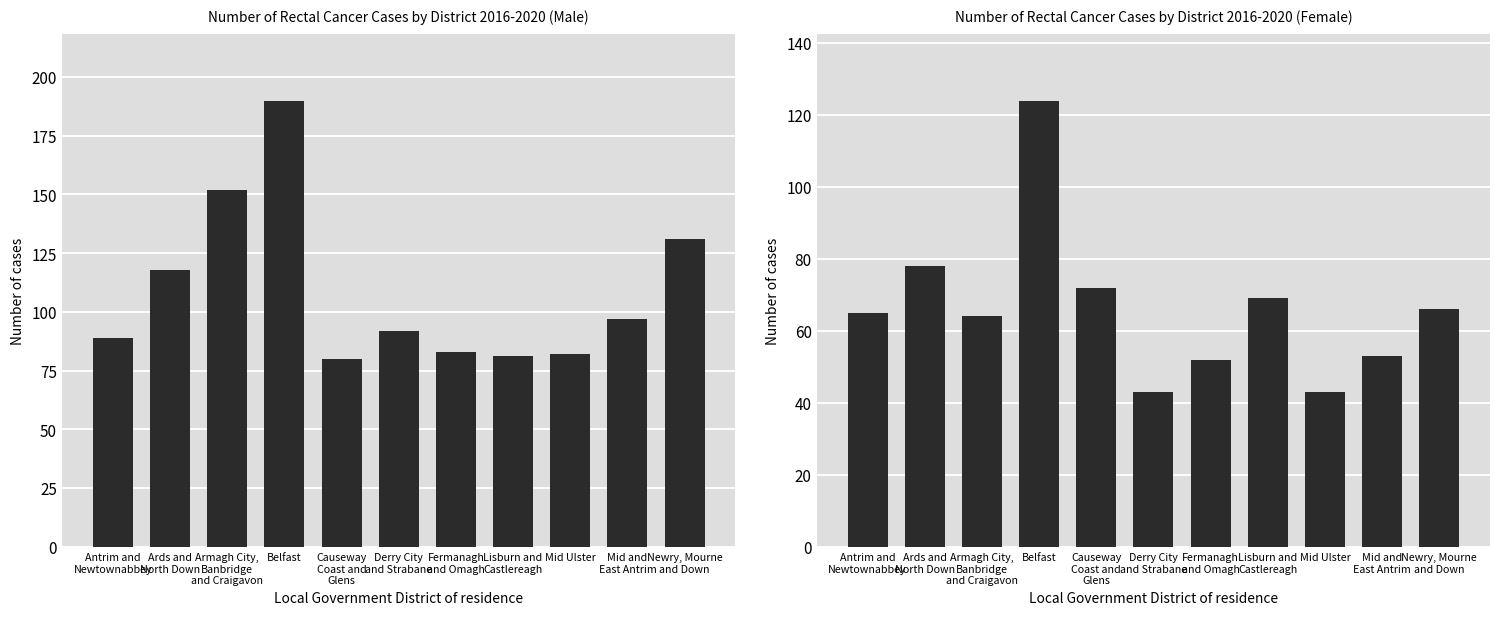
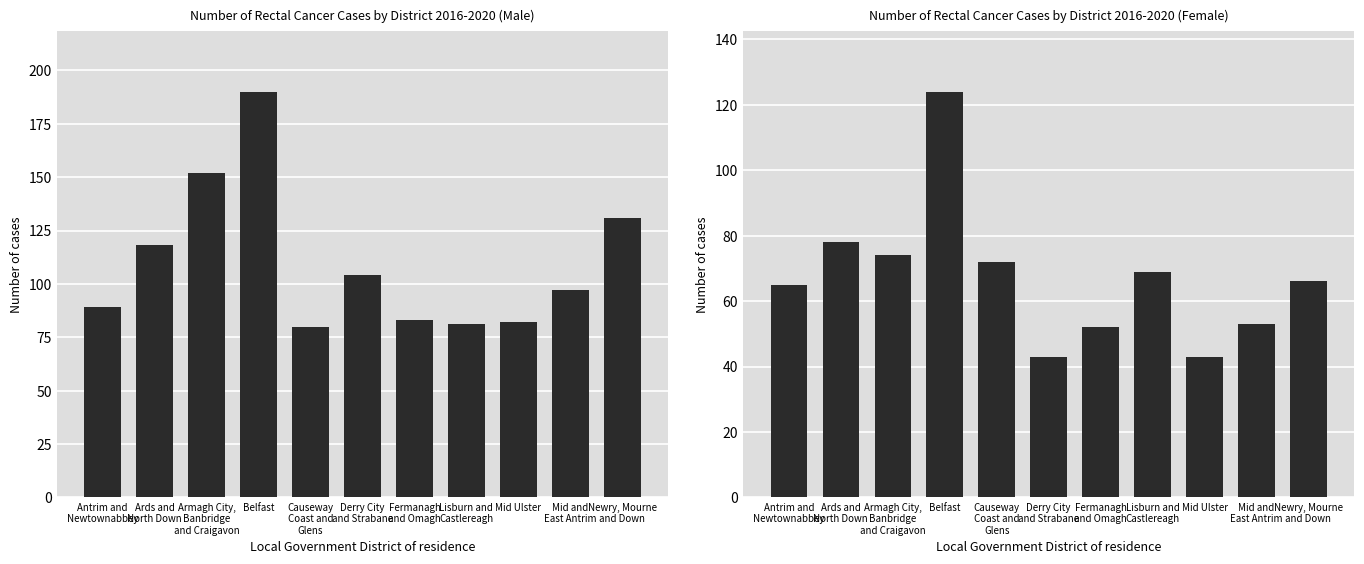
Number of Rectal Cancer Cases by District 2016-2020 (Male), Derry City and Strabane: 92 -> 104
Number of Rectal Cancer Cases by District 2016-2020 (Female), Armagh City, Banbridge and Craigavon: 64 -> 74
